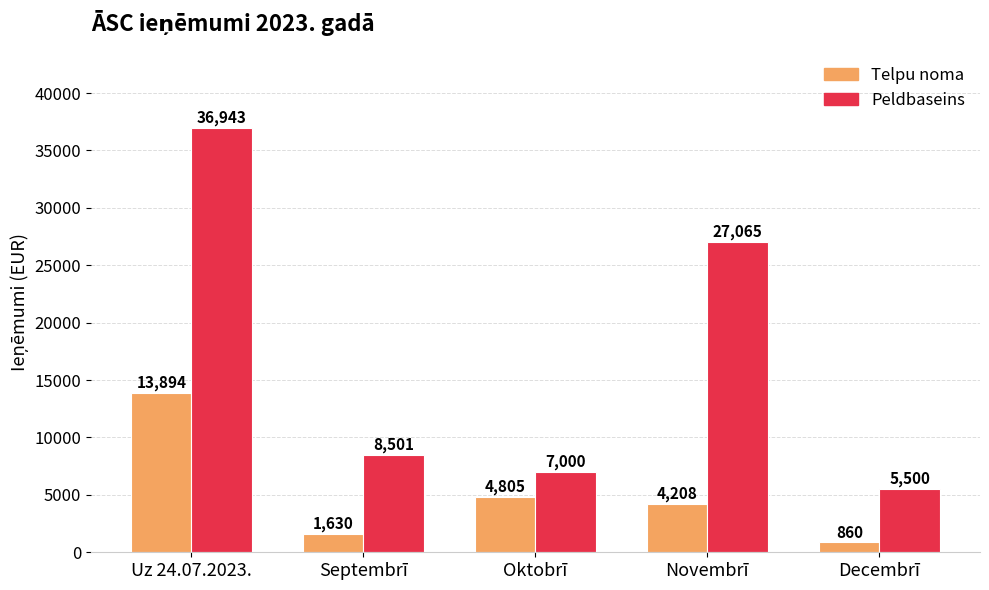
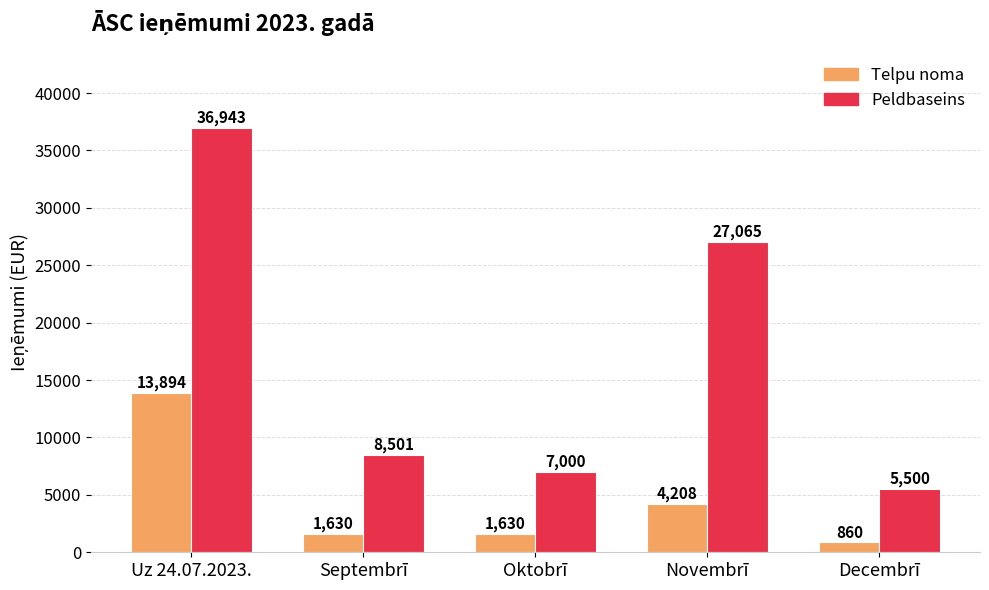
Telpu noma, Oktobrī: 4,805 -> 1,630
